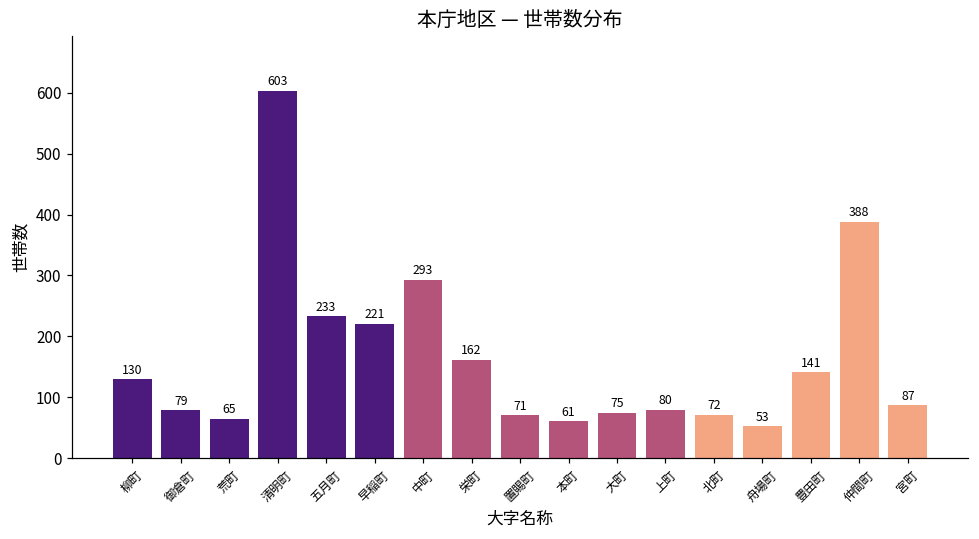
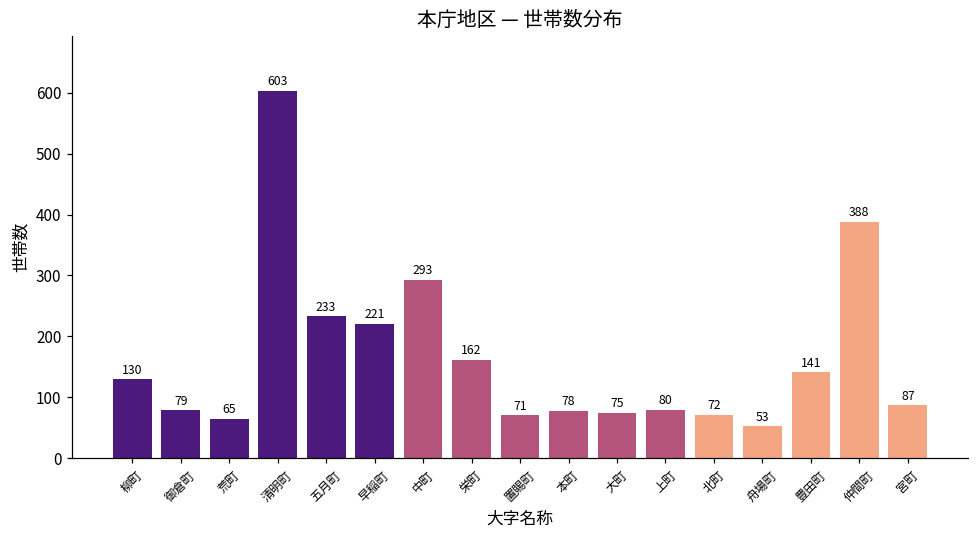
本町: 61 -> 78
